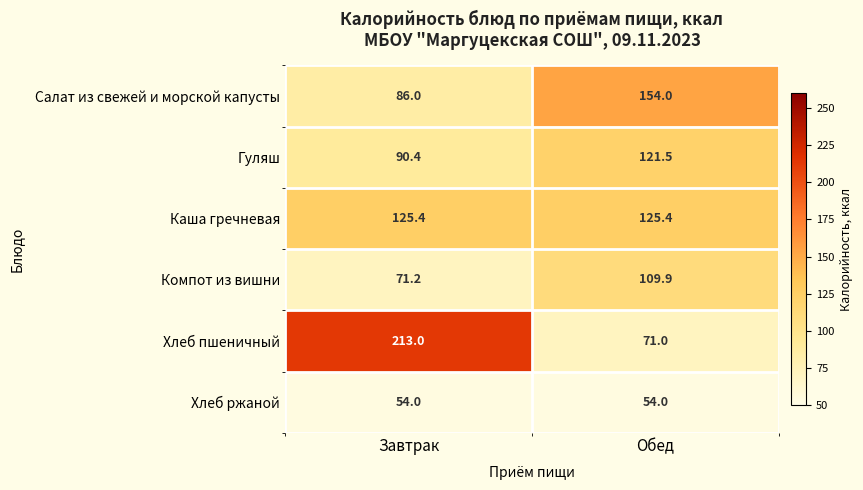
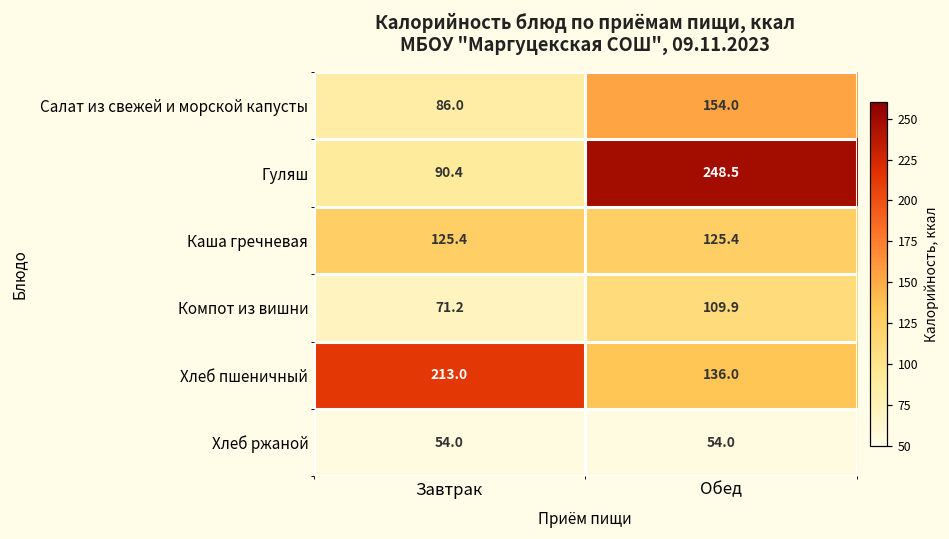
Гуляш, Обед: 121.5 -> 248.5
Хлеб пшеничный, Обед: 71.0 -> 136.0
